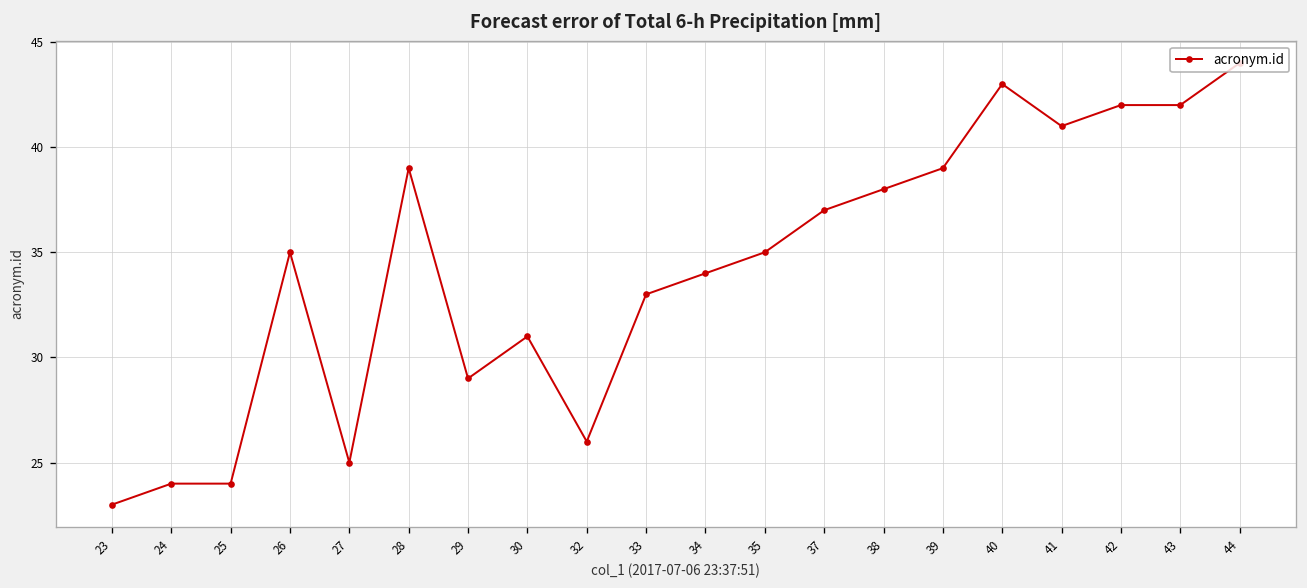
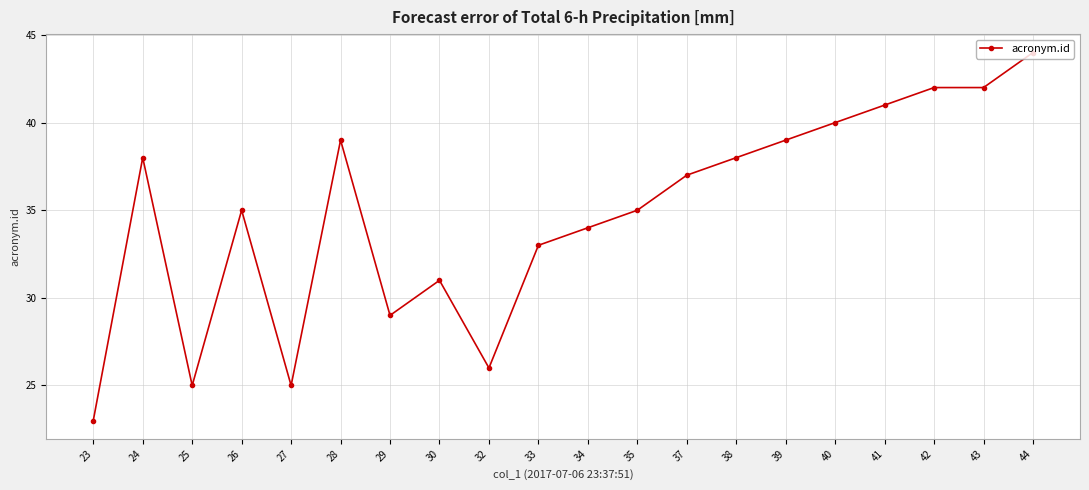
24: 24 -> 38
25: 24 -> 25
40: 43 -> 40
